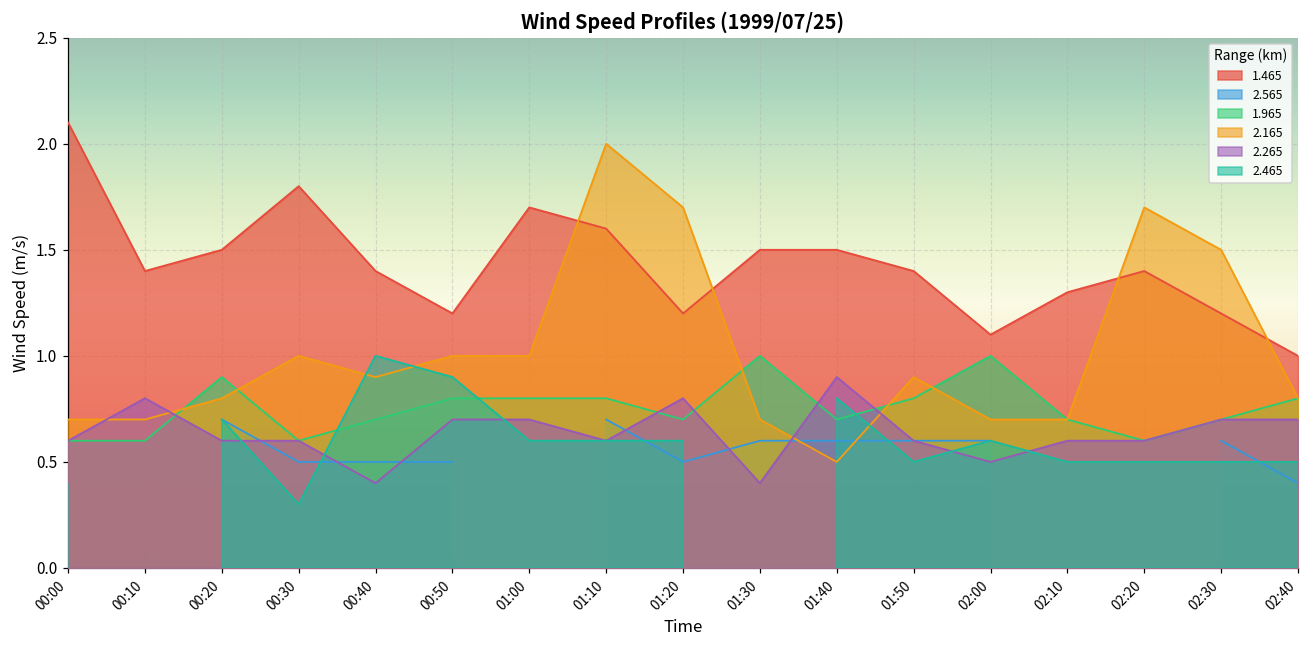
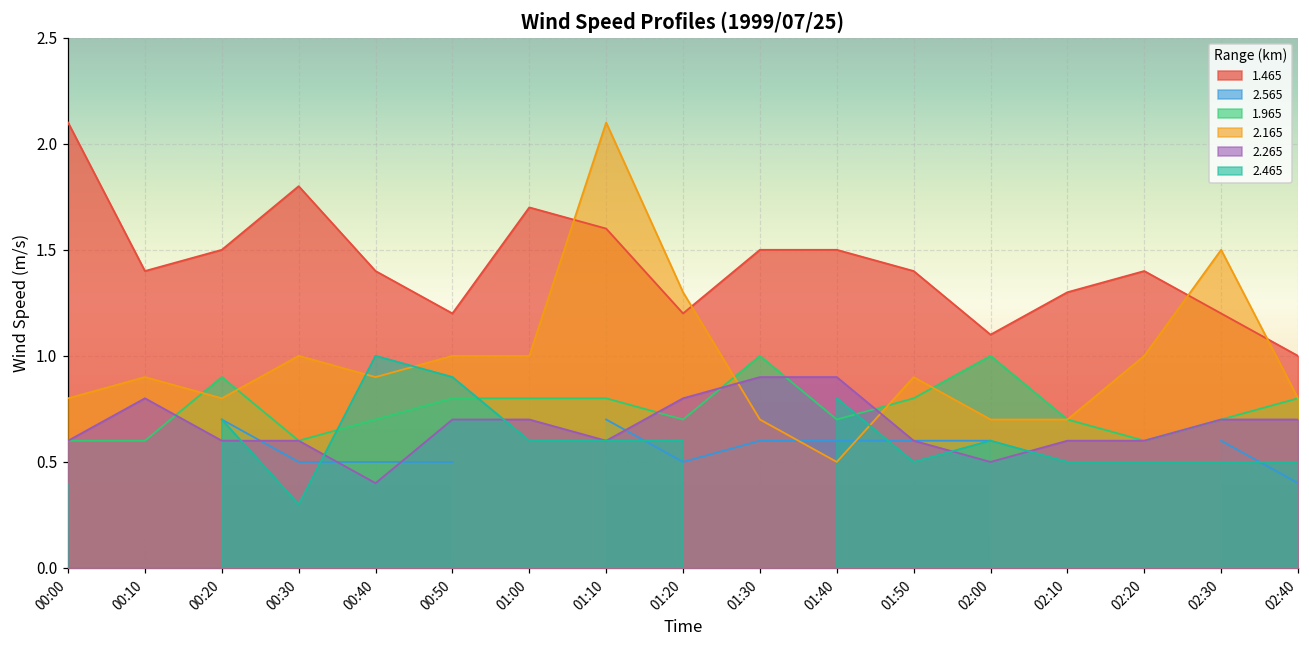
2.165, 00:00: 0.7 -> 0.8
2.165, 00:10: 0.7 -> 0.9
2.165, 01:10: 2.0 -> 2.1
2.165, 01:20: 1.7 -> 1.3
2.265, 01:30: 0.4 -> 0.9
2.165, 02:20: 1.7 -> 1.0
